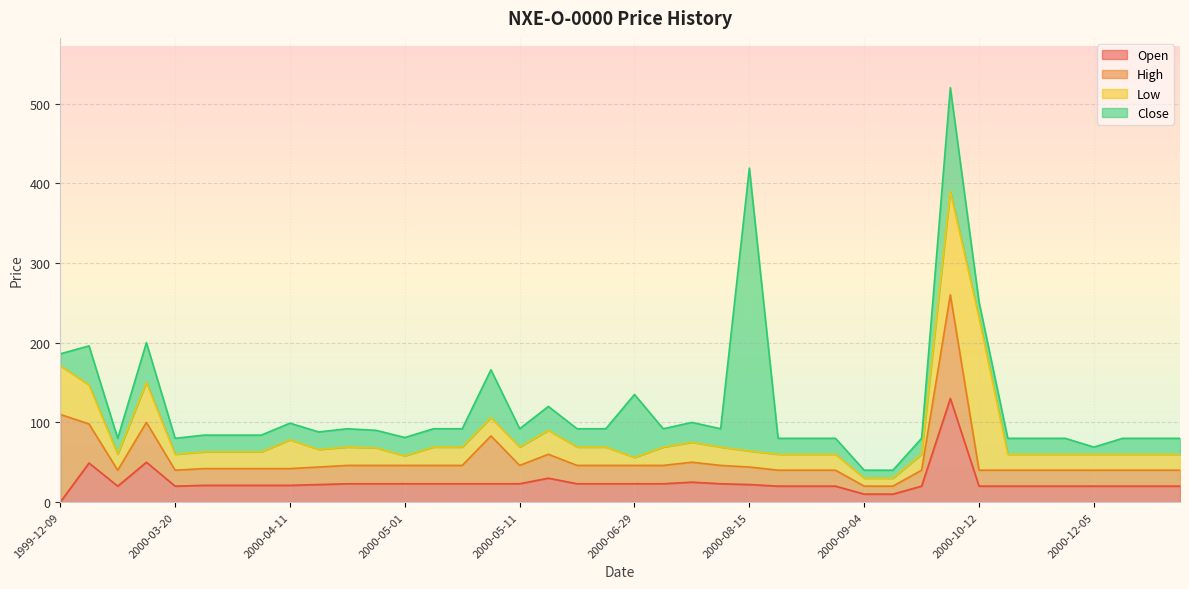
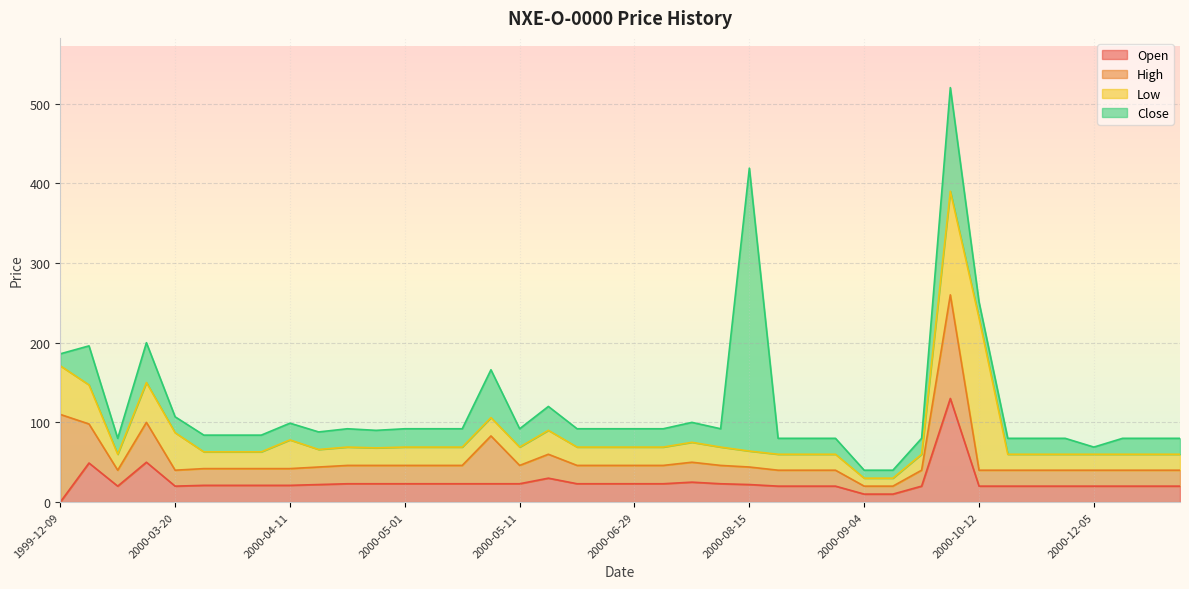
Low, 2000-03-20: 20 -> 50
Low, 2000-05-01: 10 -> 20
Low, 2000-06-29: 10 -> 20
Close, 2000-06-29: 80 -> 20
